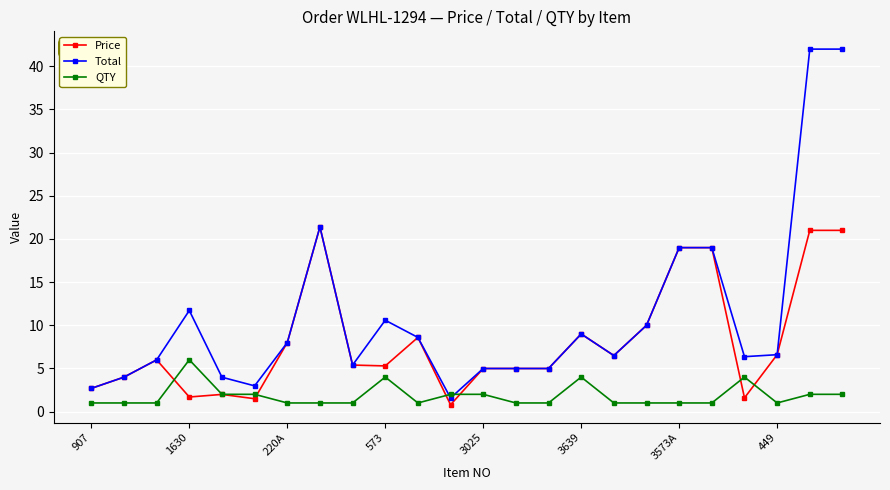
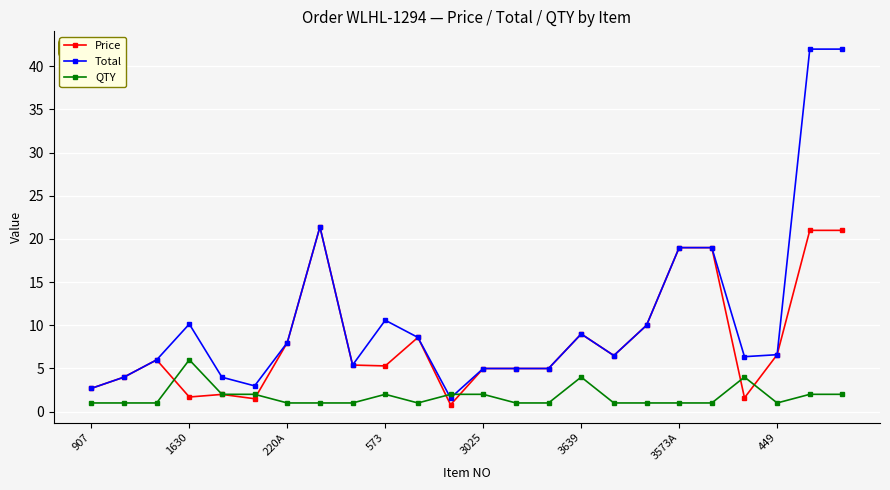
Total, 1630: 12 -> 10
QTY, 573: 4 -> 2
